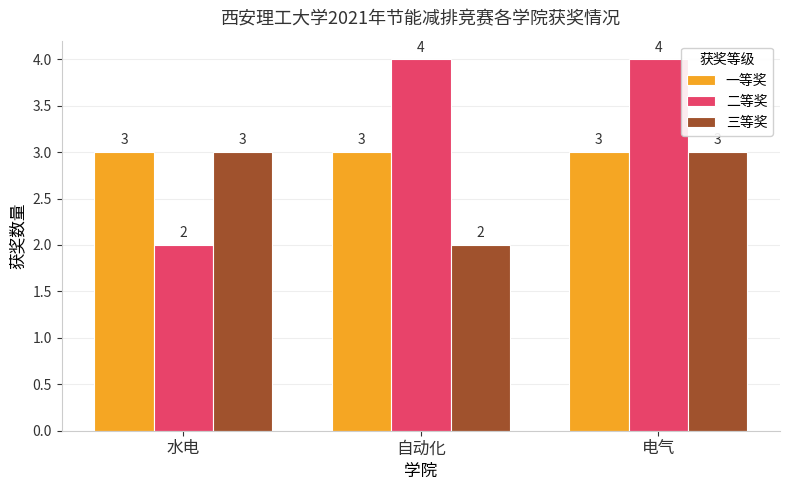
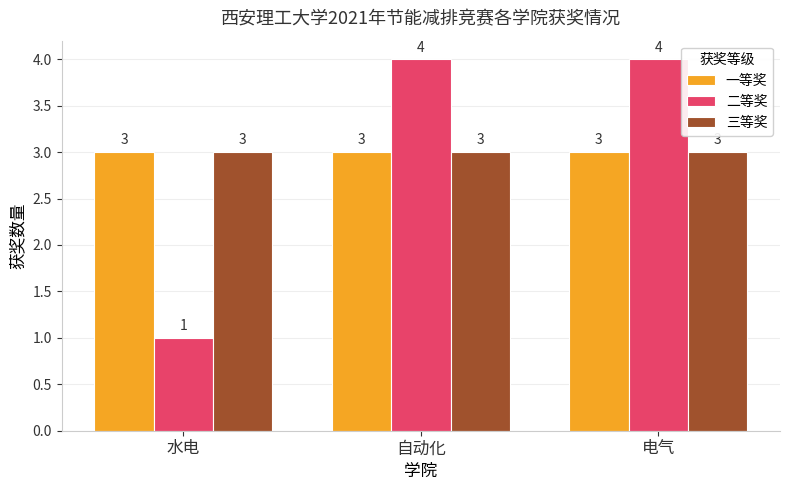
二等奖, 水电: 2 -> 1
三等奖, 自动化: 2 -> 3
